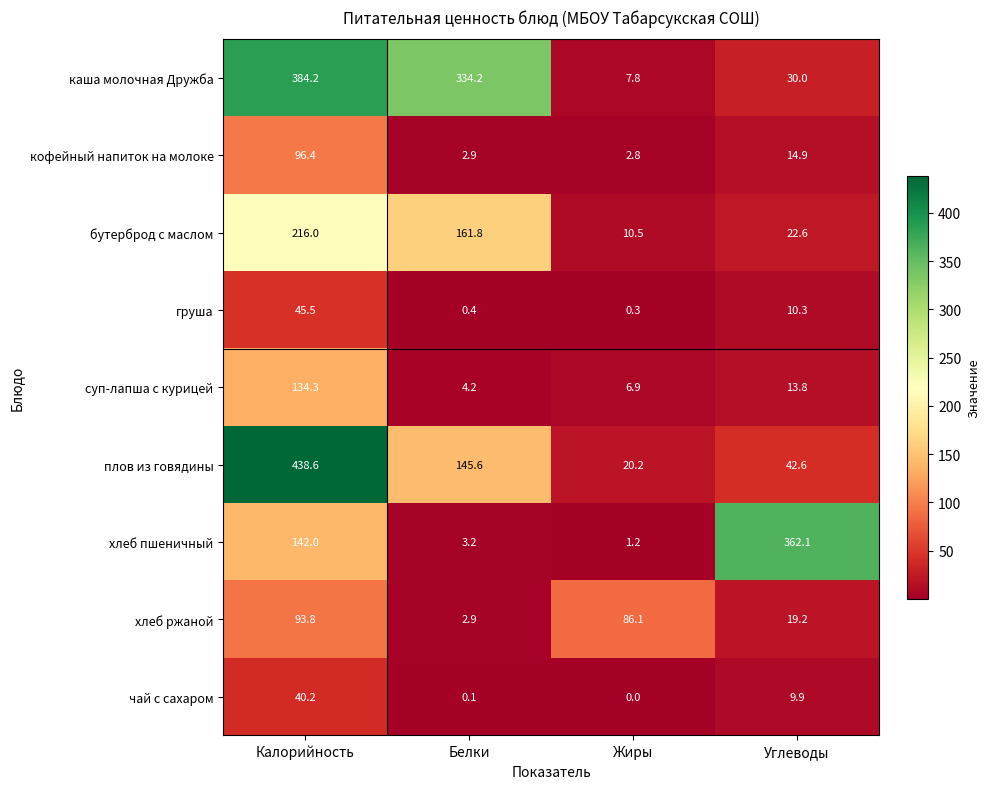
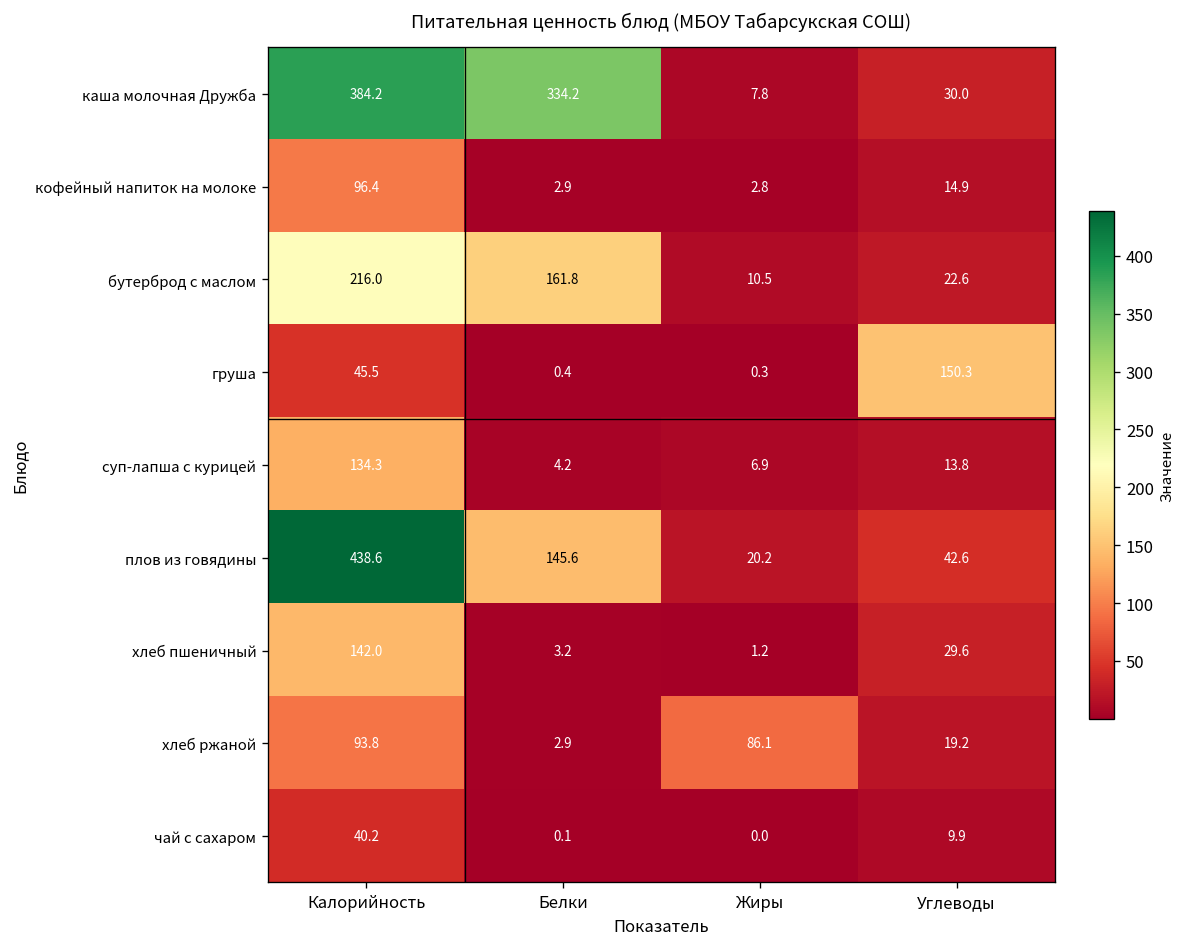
груша, Углеводы: 10.3 -> 150.3
хлеб пшеничный, Углеводы: 362.1 -> 29.6
